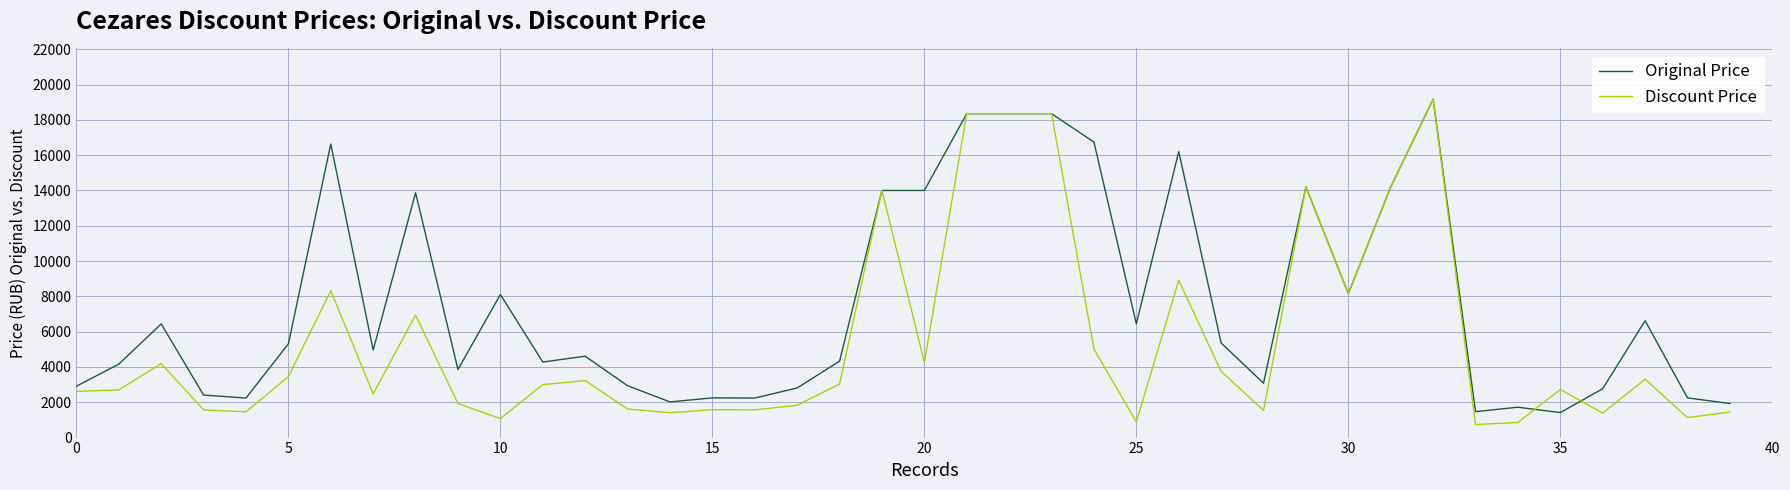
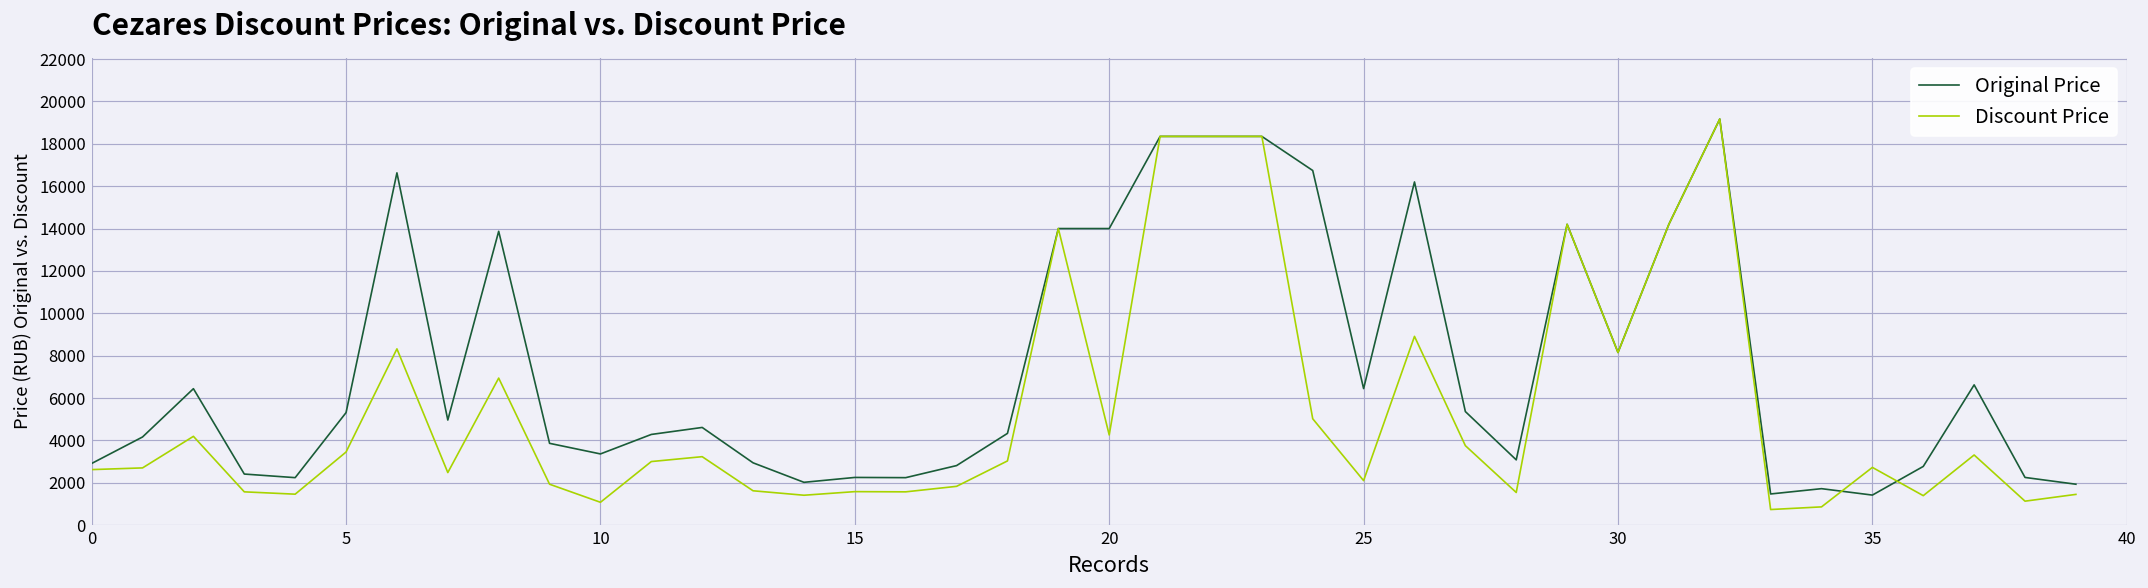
Original Price, 10: 8100 -> 3400
Discount Price, 25: 900 -> 2100
